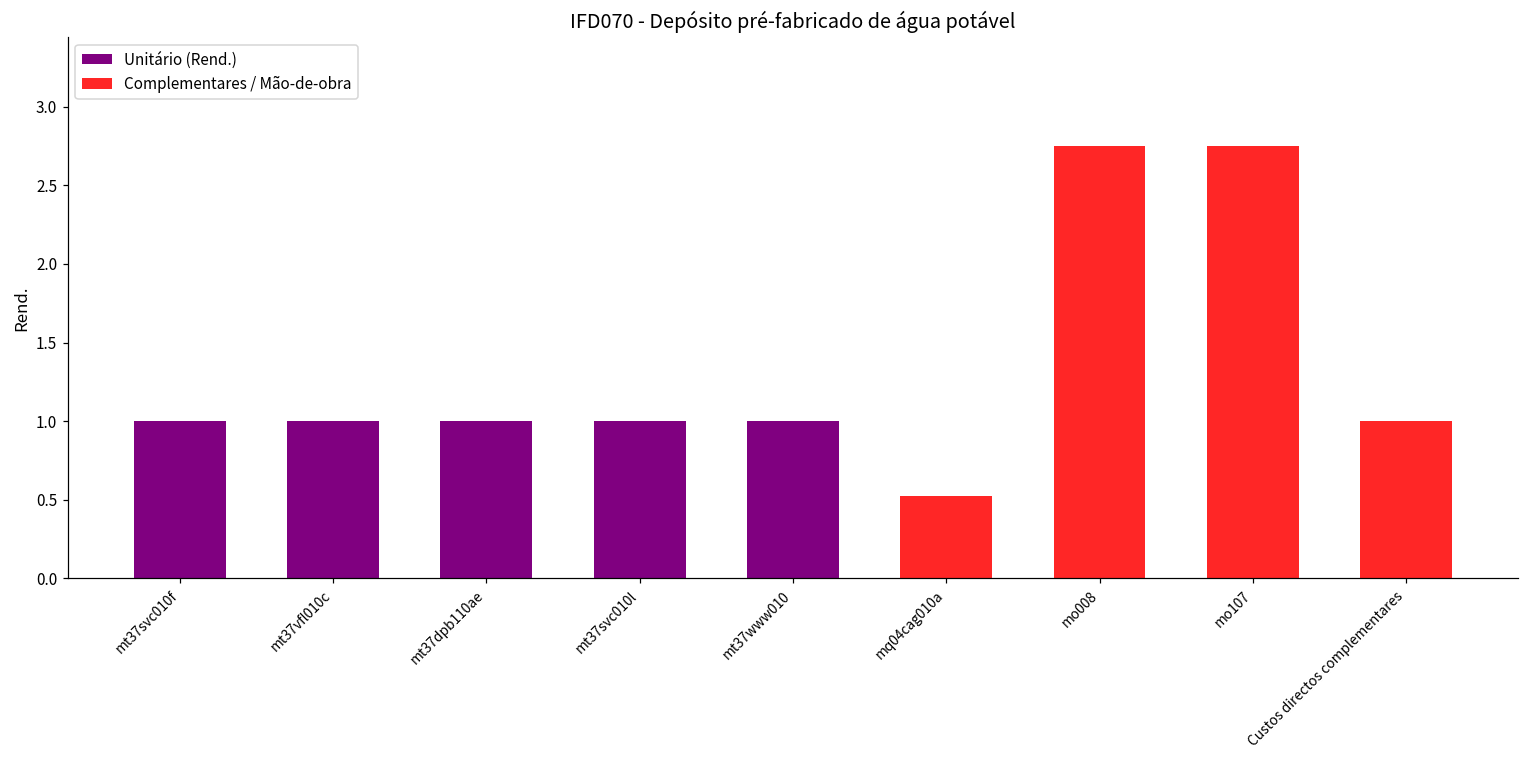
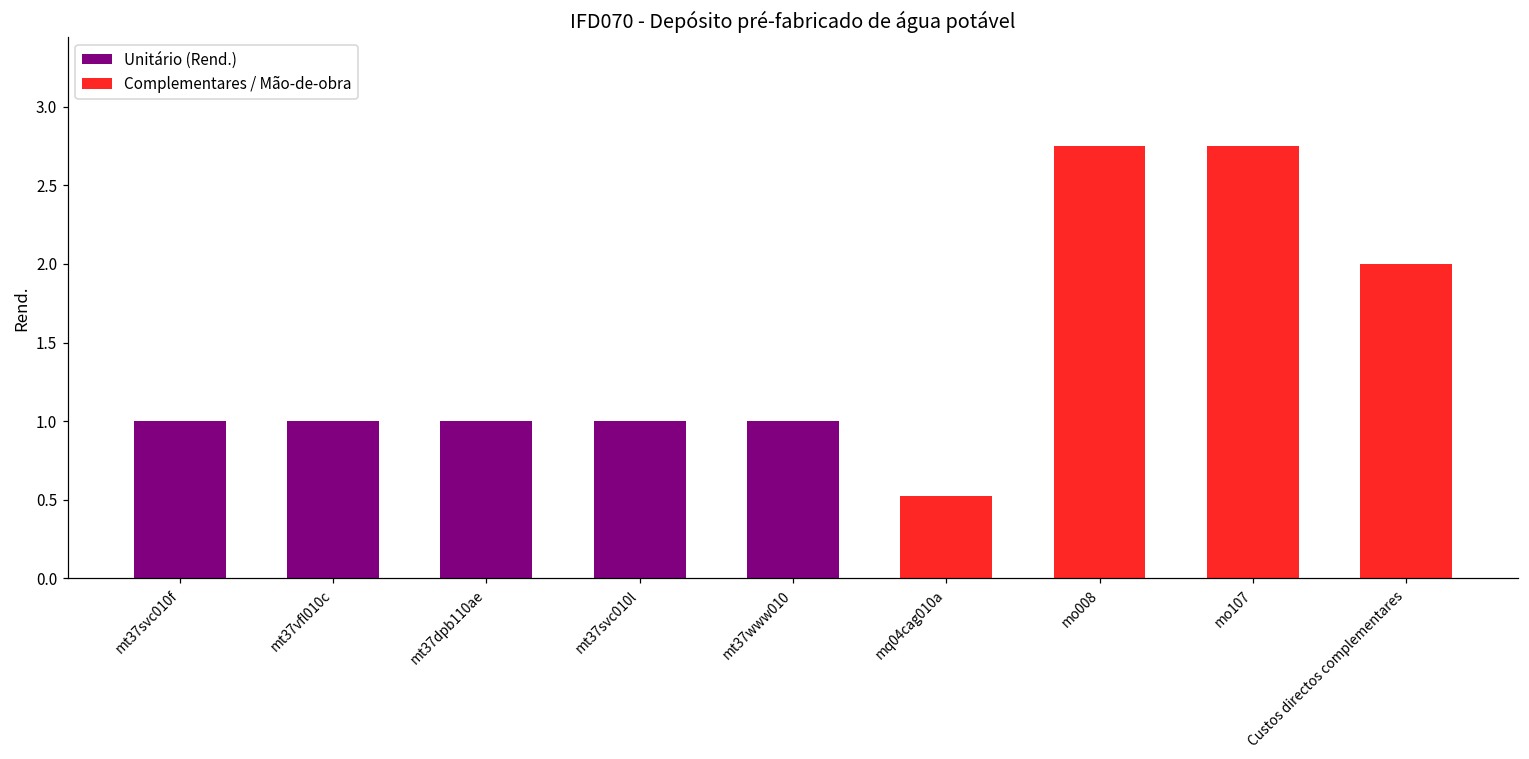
Complementares / Mão-de-obra, Custos directos complementares: 1 -> 2
